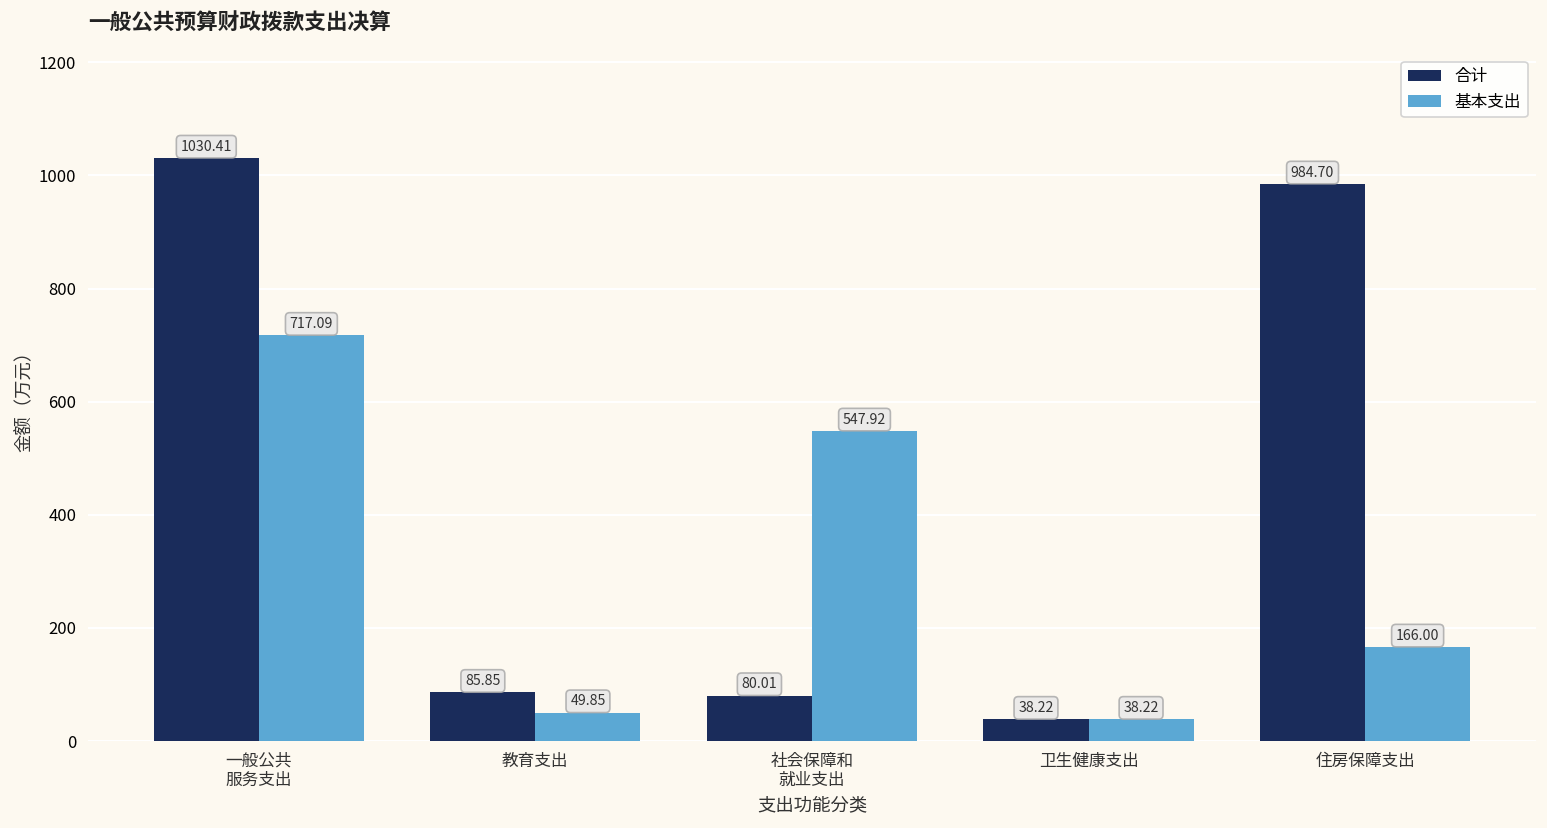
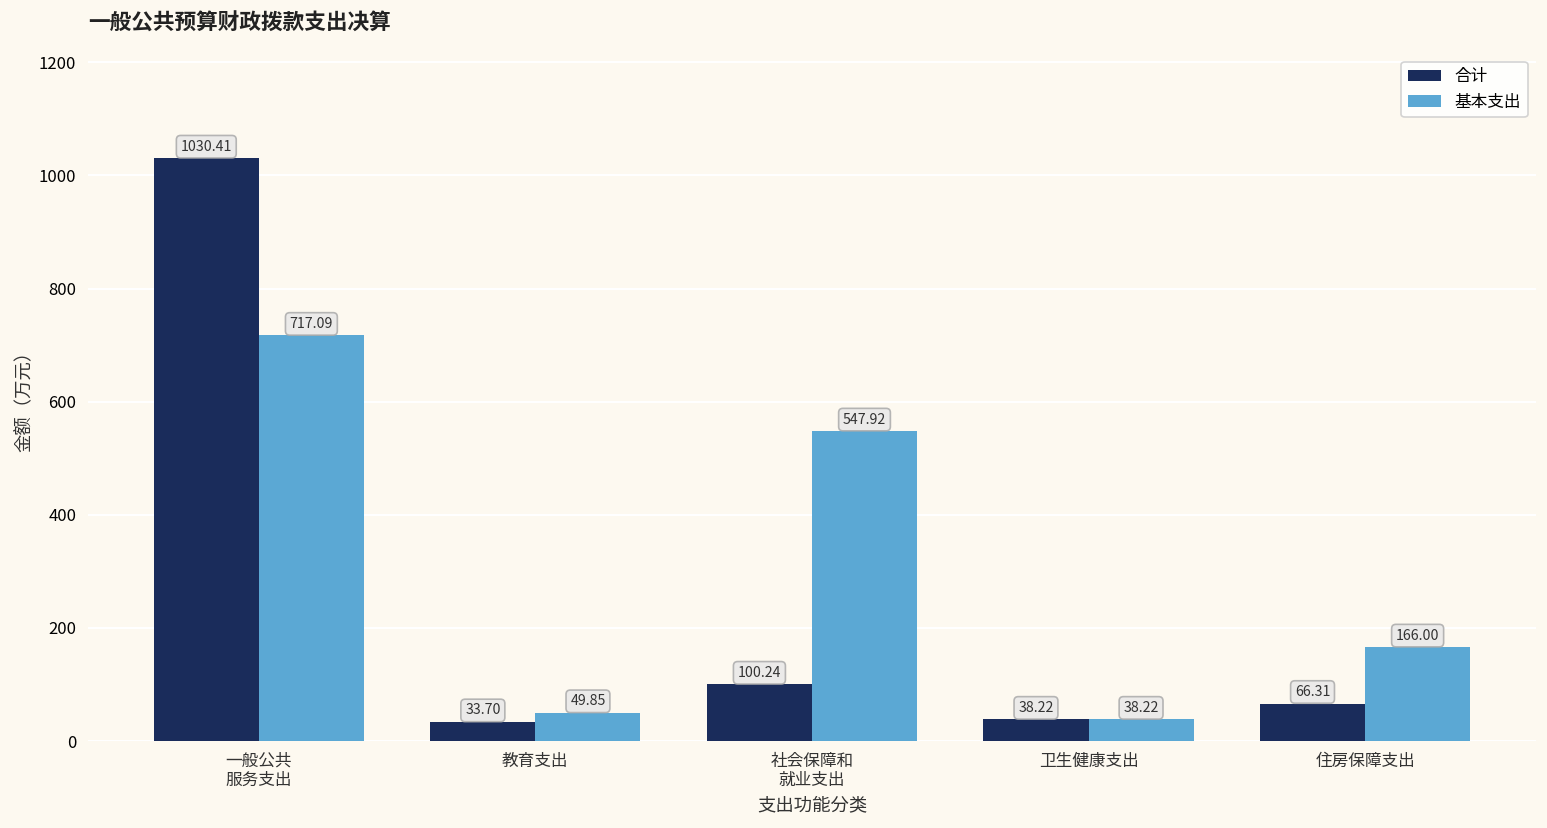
合计, 教育支出: 85.85 -> 33.70
合计, 社会保障和 就业支出: 80.01 -> 100.24
合计, 住房保障支出: 984.70 -> 66.31
